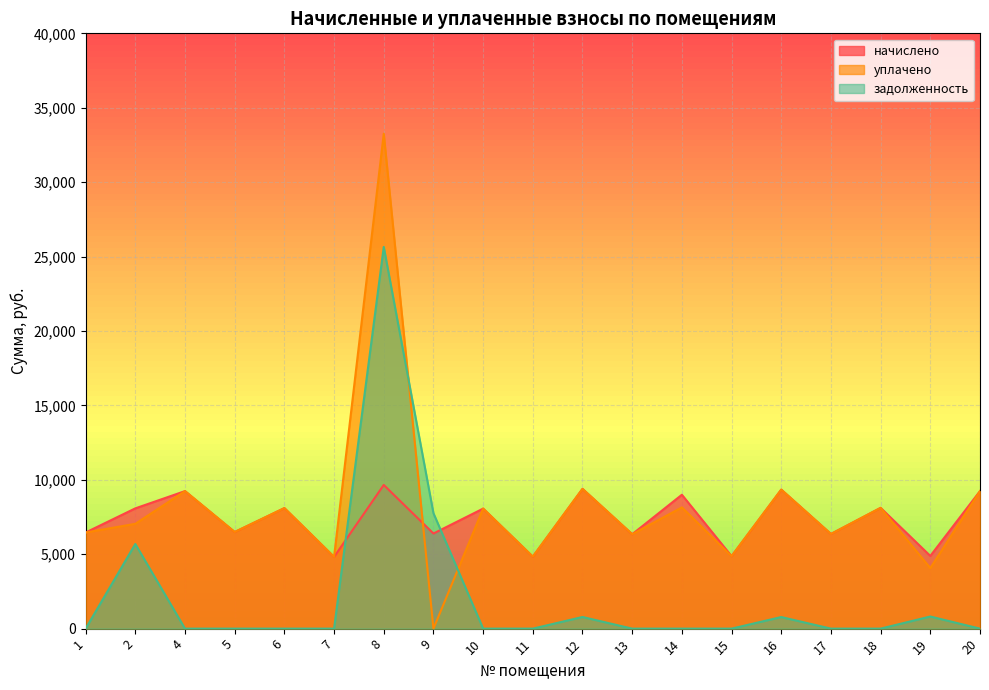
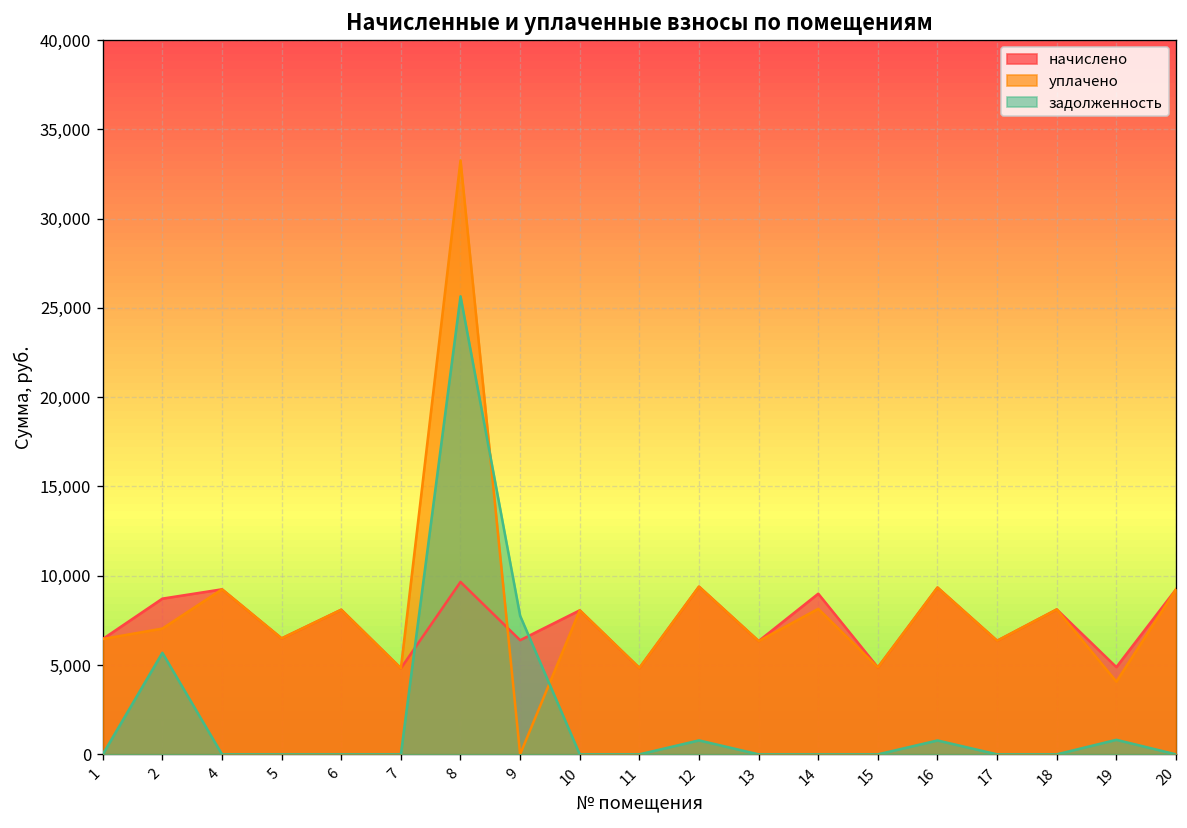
начислено, 2: 8,100 -> 8,700
